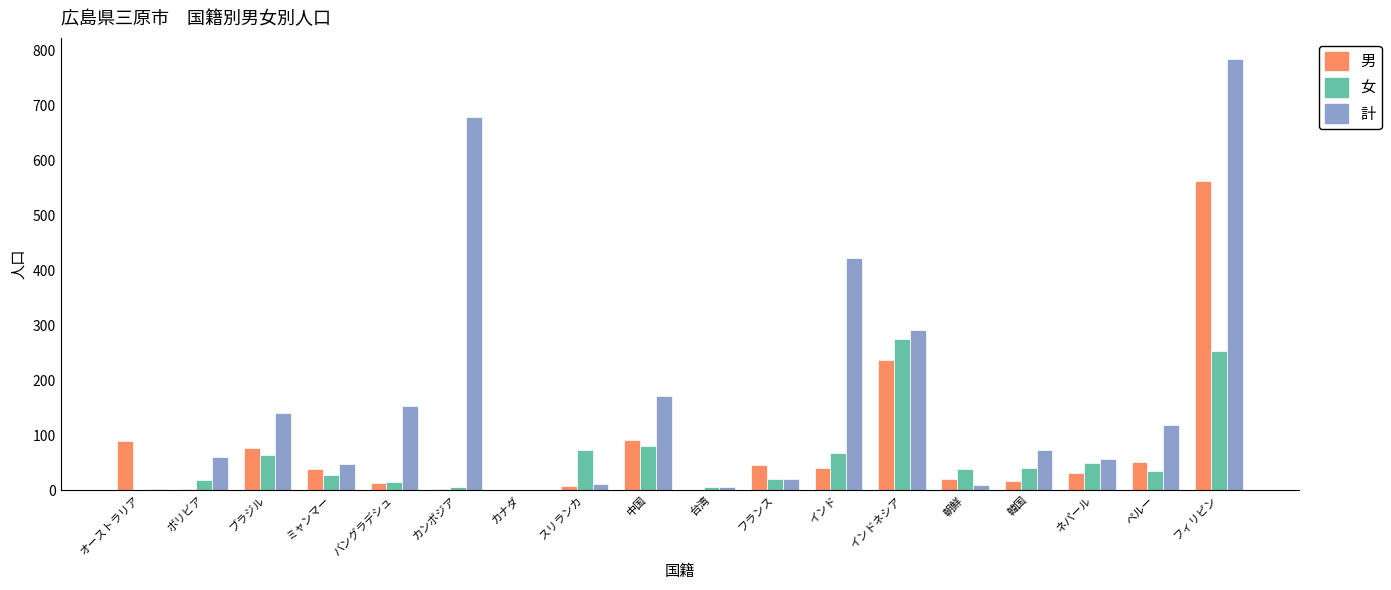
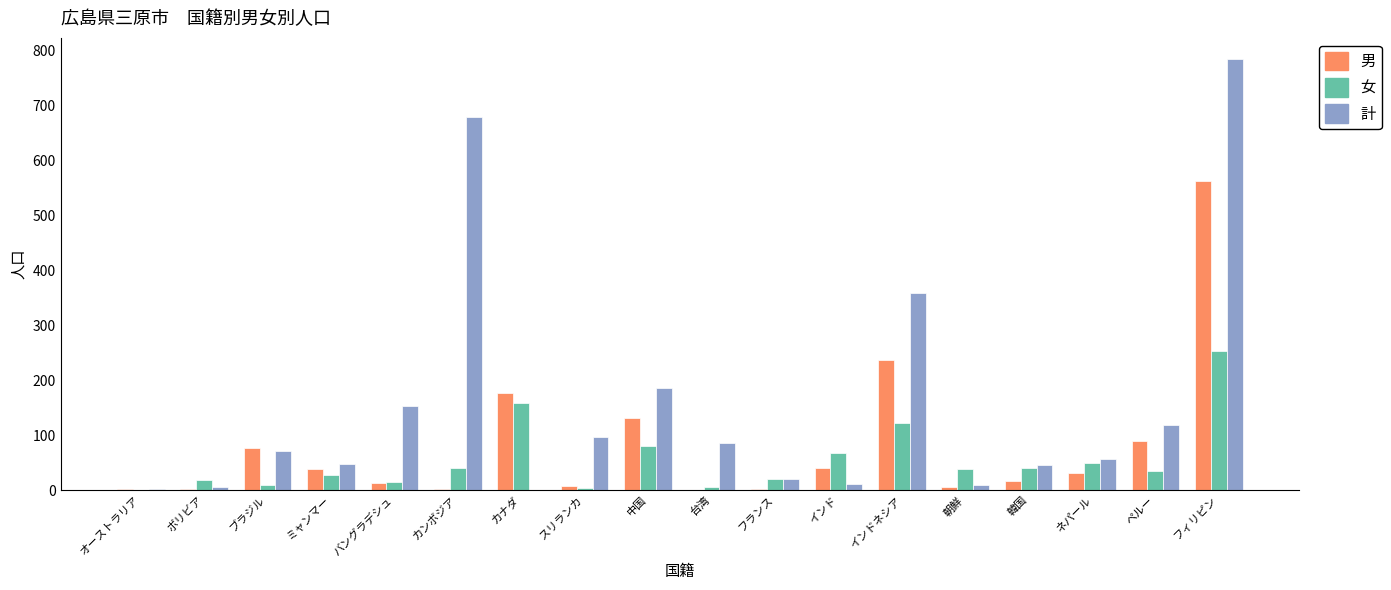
男, オーストラリア: 90 -> 0
計, ボリビア: 60 -> 10
女, ブラジル: 60 -> 10
計, ブラジル: 140 -> 70
女, カンボジア: 10 -> 40
男, カナダ: 0 -> 180
女, カナダ: 0 -> 160
女, スリランカ: 70 -> 0
計, スリランカ: 10 -> 100
男, 中国: 90 -> 130
計, 中国: 170 -> 190
計, 台湾: 10 -> 90
男, フランス: 50 -> 0
計, インド: 420 -> 10
女, インドネシア: 280 -> 120
計, インドネシア: 290 -> 360
男, 朝鮮: 20 -> 10
計, 韓国: 70 -> 50
男, ペルー: 50 -> 90
